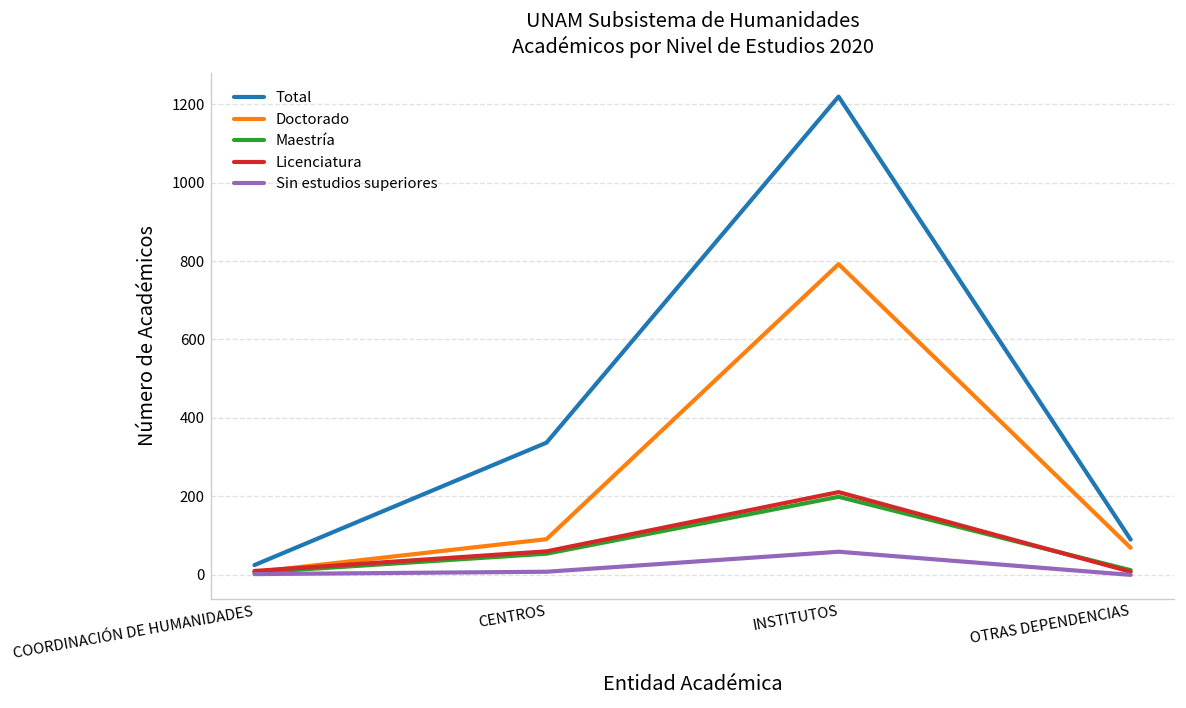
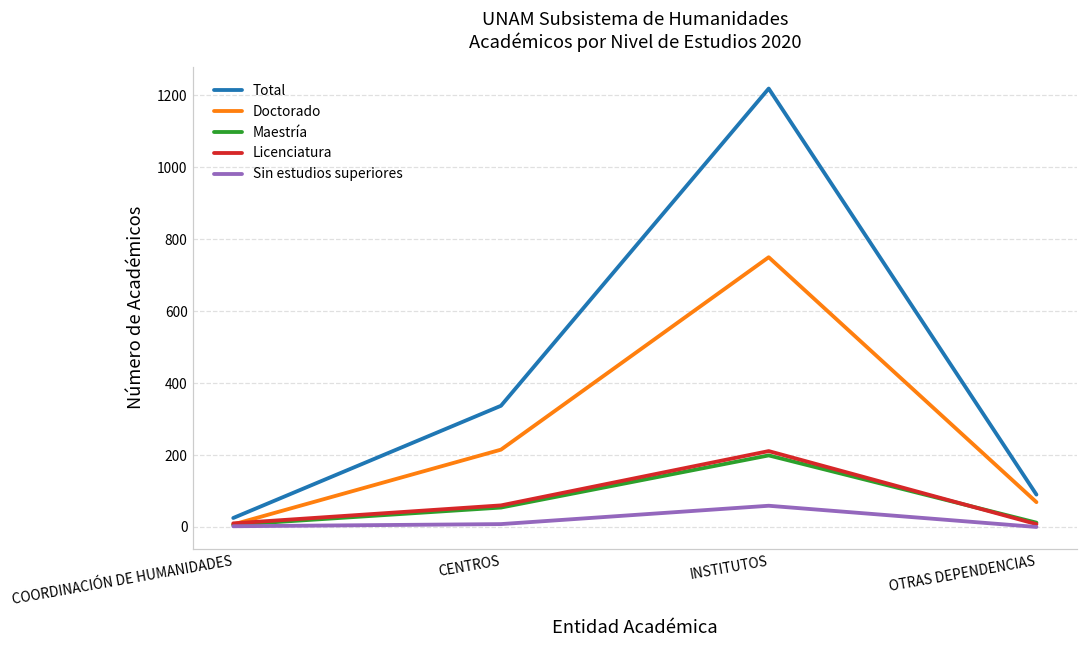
Doctorado, CENTROS: 90 -> 220
Doctorado, INSTITUTOS: 790 -> 750
